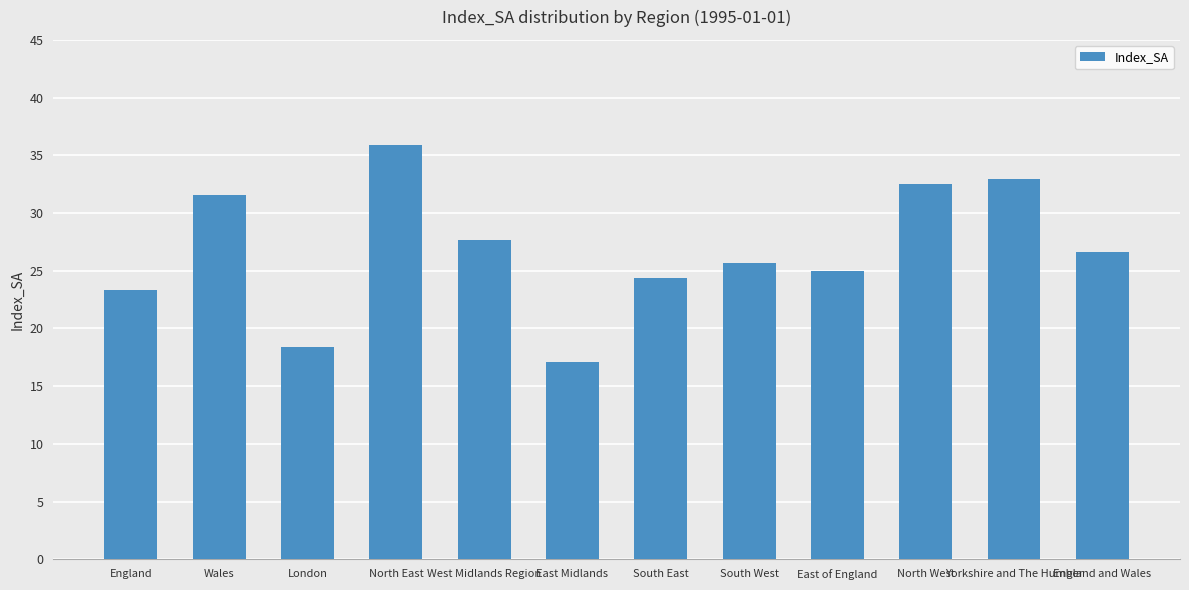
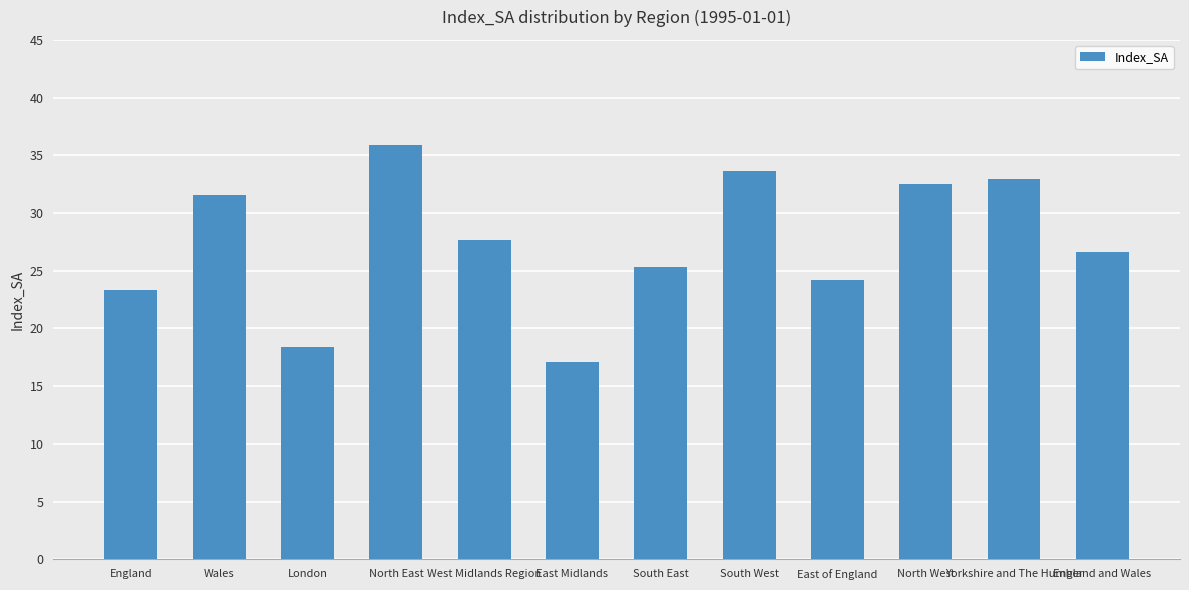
South East: 24.4 -> 25.3
South West: 25.7 -> 33.6
East of England: 25.0 -> 24.2
